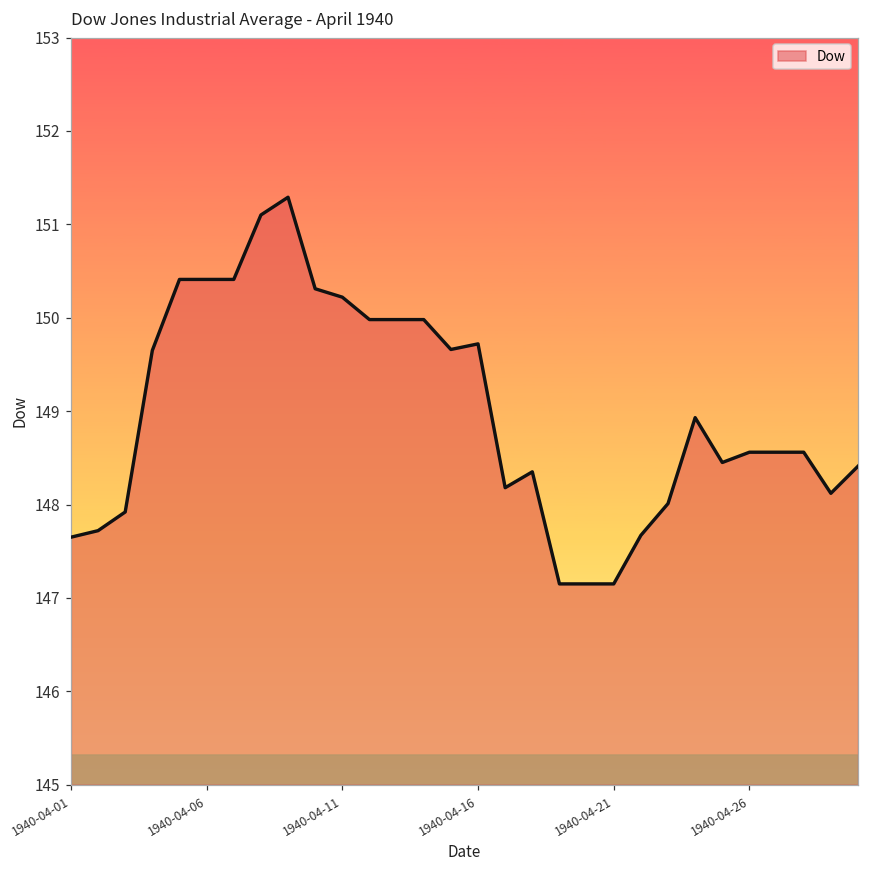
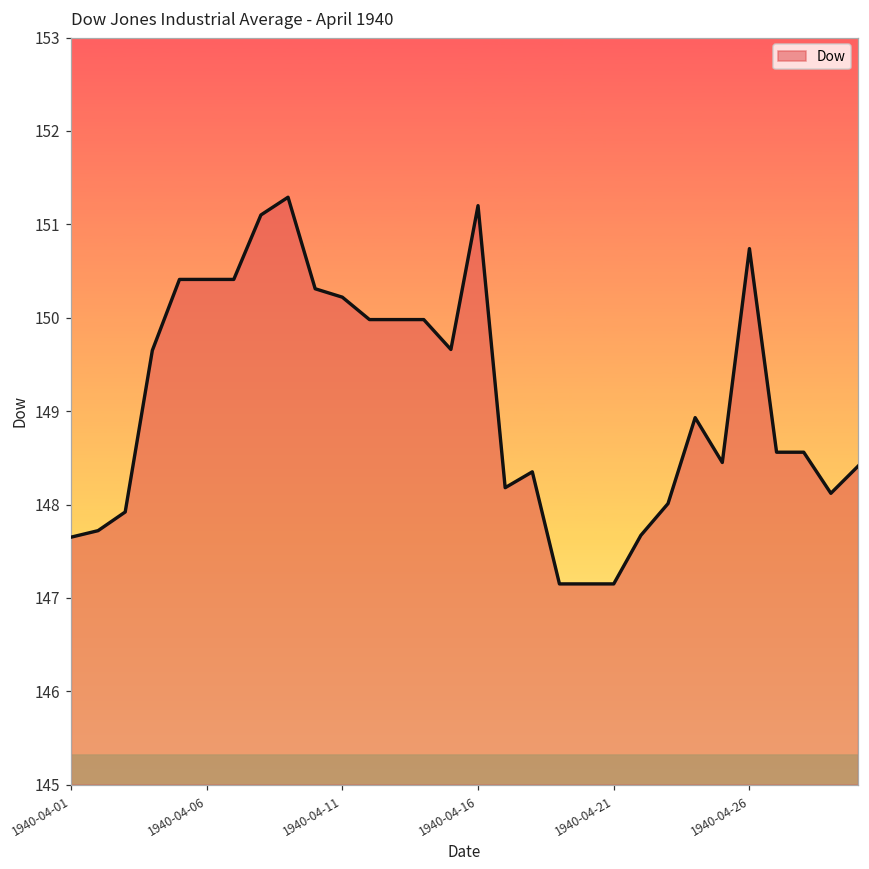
1940-04-16: 149.7 -> 151.2
1940-04-26: 148.6 -> 150.7
